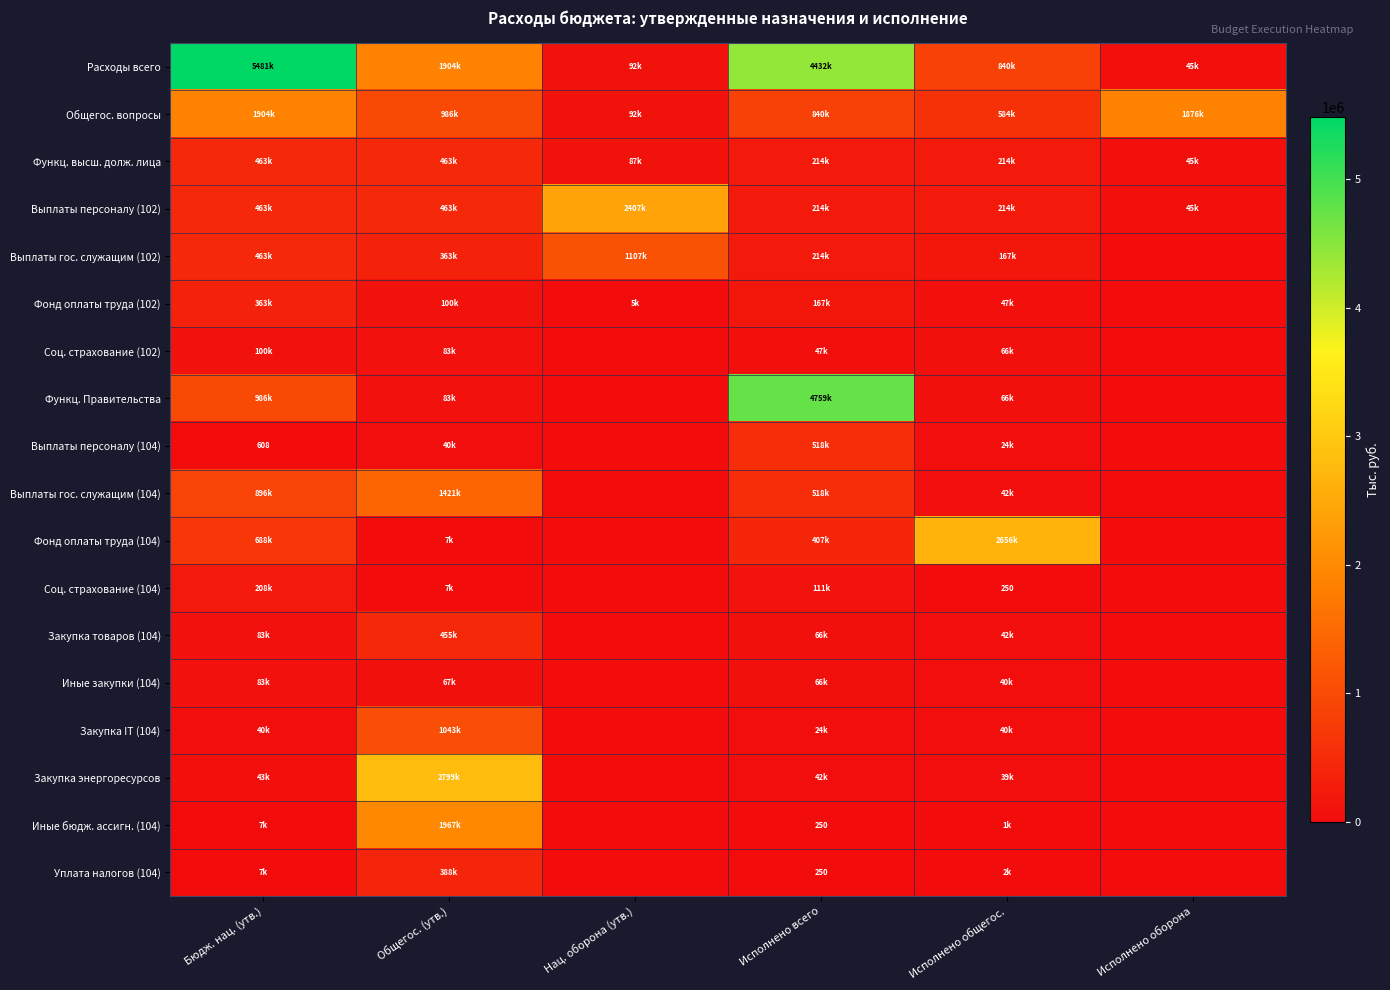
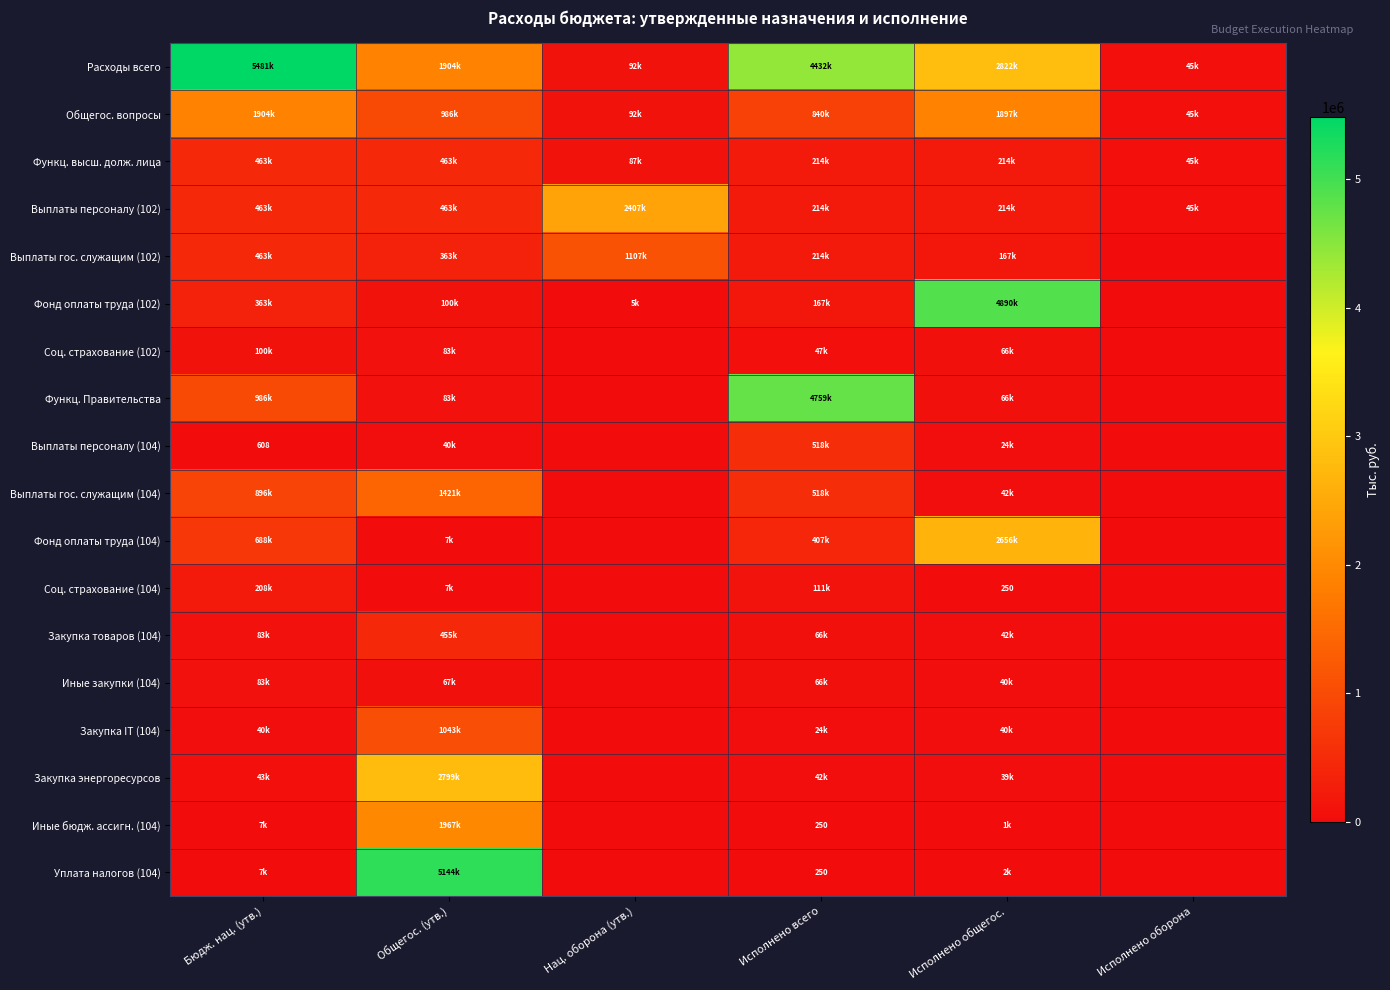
Расходы всего, Исполнено общегос.: 840k -> 2822k
Общегос. вопросы, Исполнено общегос.: 584k -> 1897k
Общегос. вопросы, Исполнено оборона: 1876k -> 45k
Фонд оплаты труда (102), Исполнено общегос.: 47k -> 4890k
Уплата налогов (104), Общегос. (утв.): 388k -> 5144k
